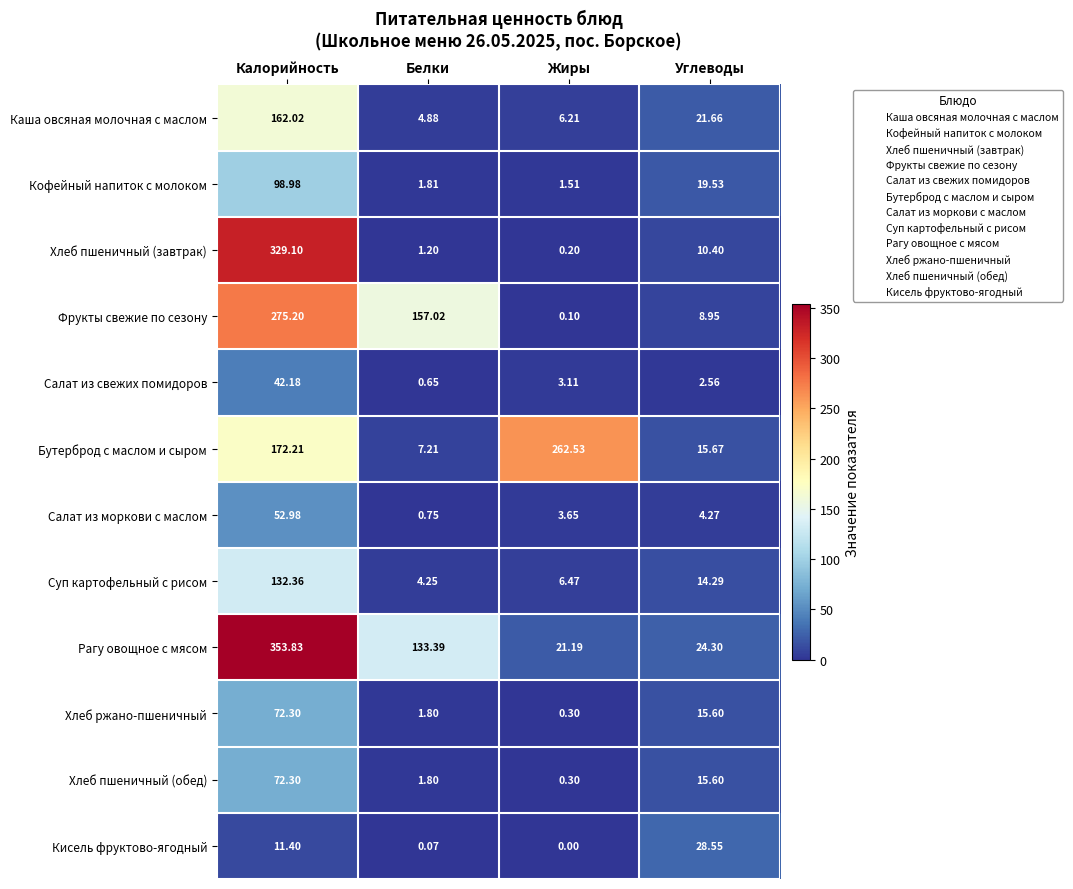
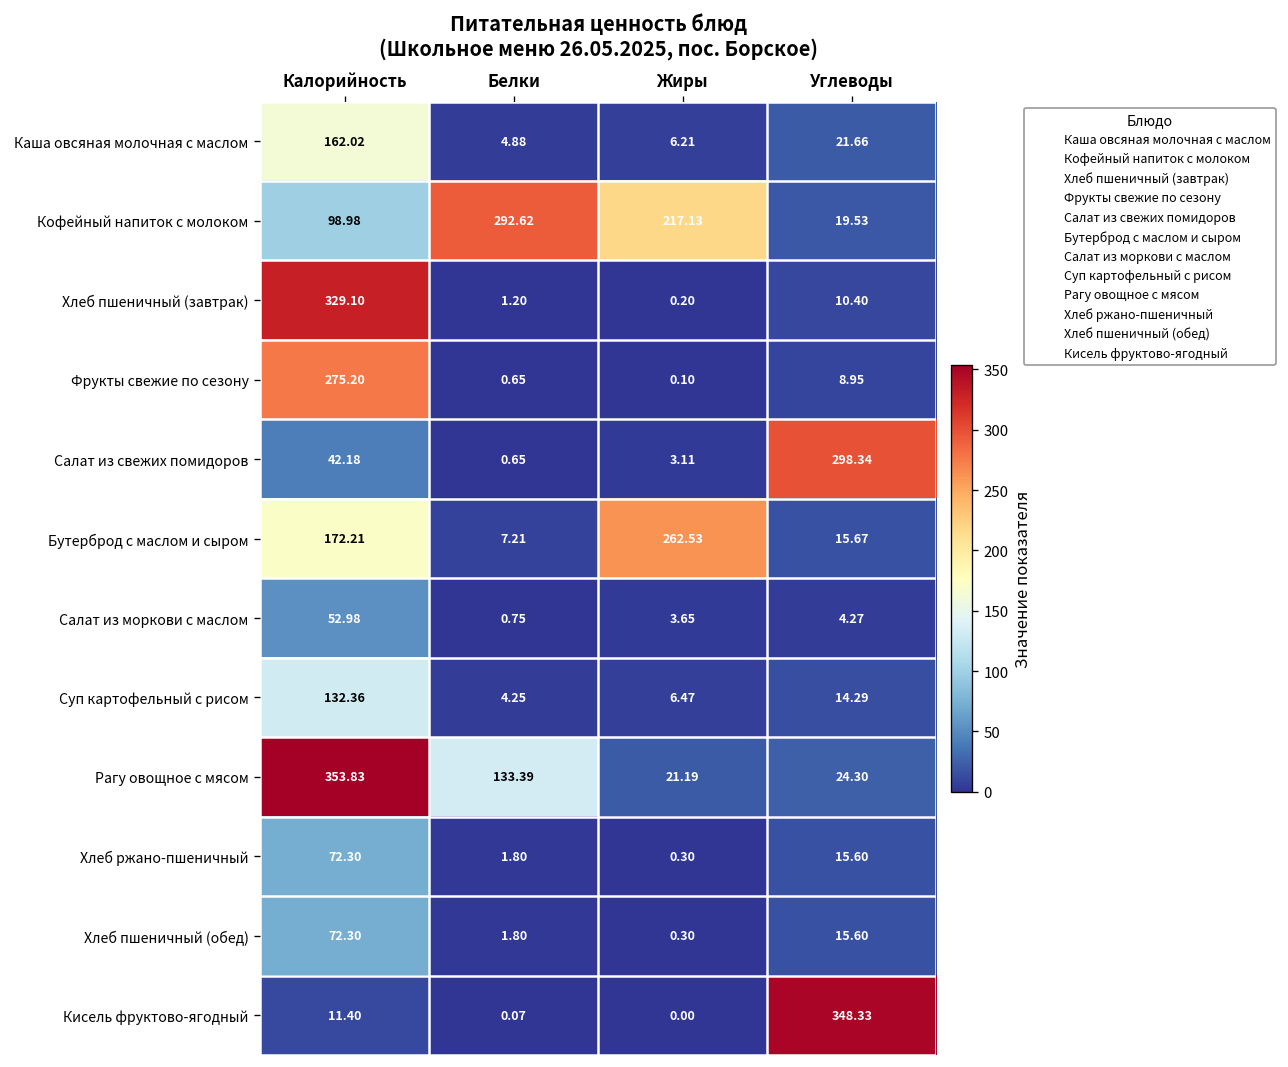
Кофейный напиток с молоком, Белки: 1.81 -> 292.62
Кофейный напиток с молоком, Жиры: 1.51 -> 217.13
Фрукты свежие по сезону, Белки: 157.02 -> 0.65
Салат из свежих помидоров, Углеводы: 2.56 -> 298.34
Кисель фруктово-ягодный, Углеводы: 28.55 -> 348.33
